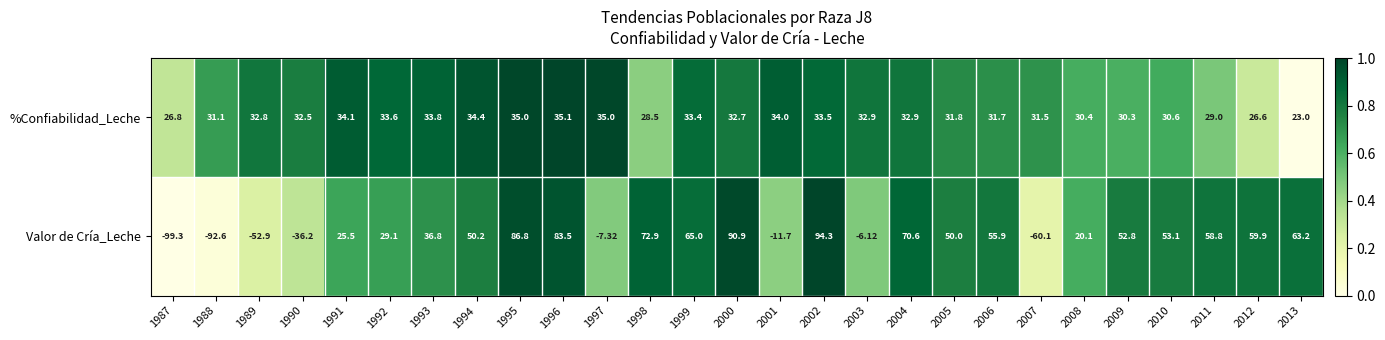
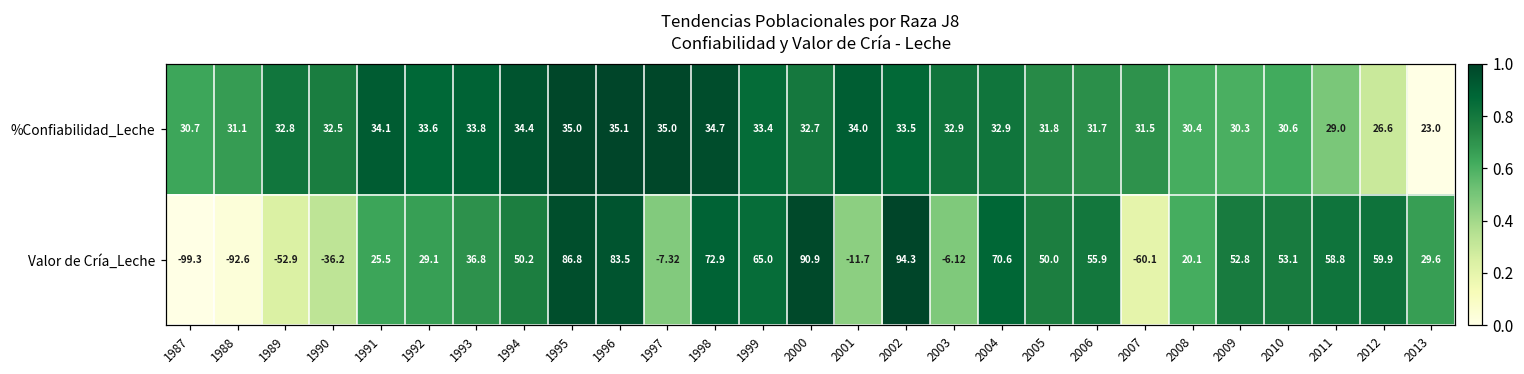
%Confiabilidad_Leche, 1987: 26.8 -> 30.7
%Confiabilidad_Leche, 1998: 28.5 -> 34.7
Valor de Cría_Leche, 2013: 63.2 -> 29.6
